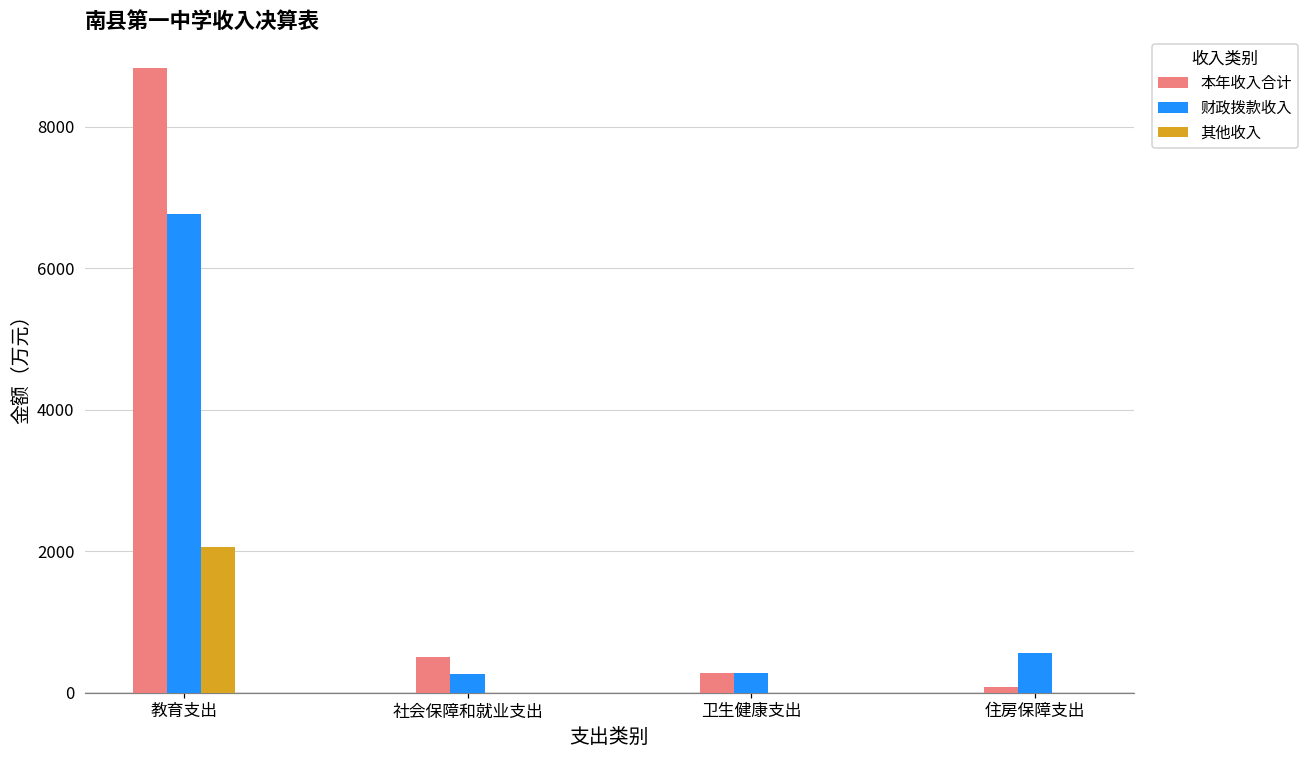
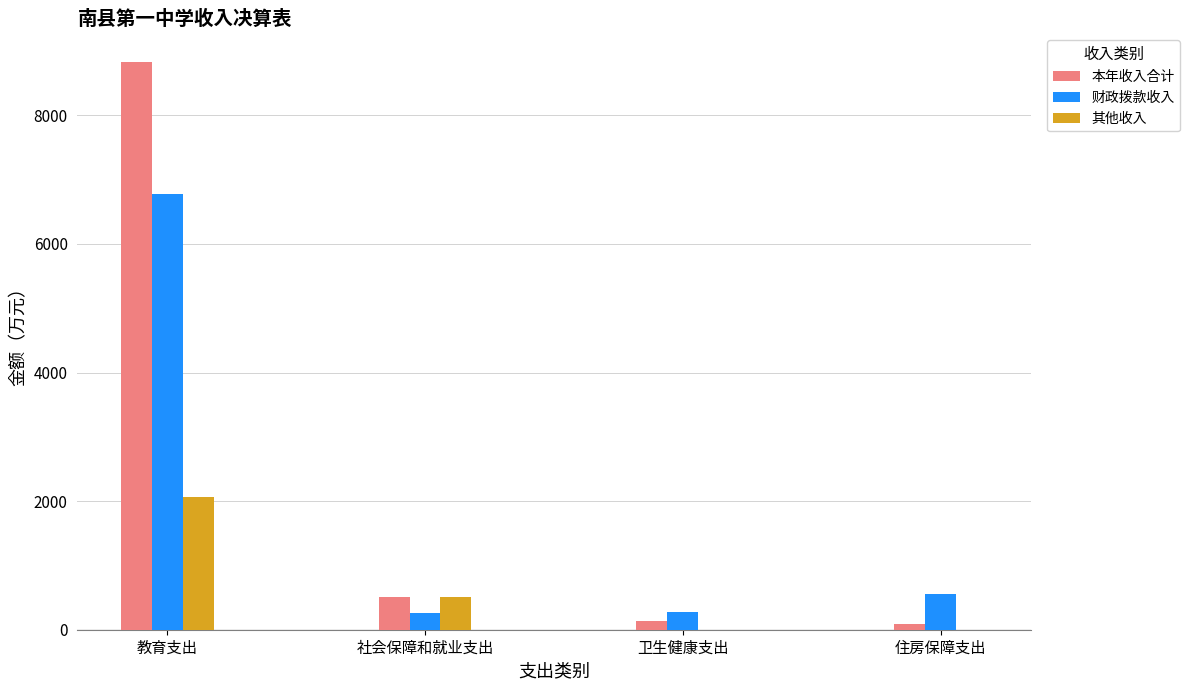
其他收入, 社会保障和就业支出: 0 -> 500
本年收入合计, 卫生健康支出: 300 -> 100
